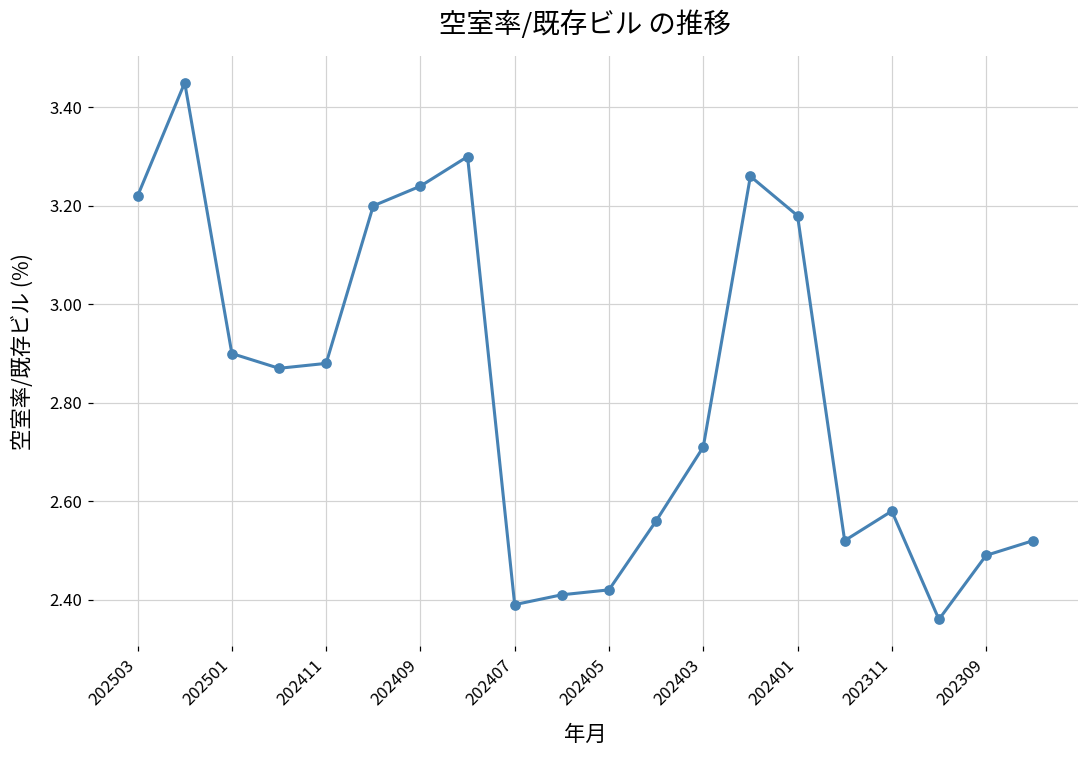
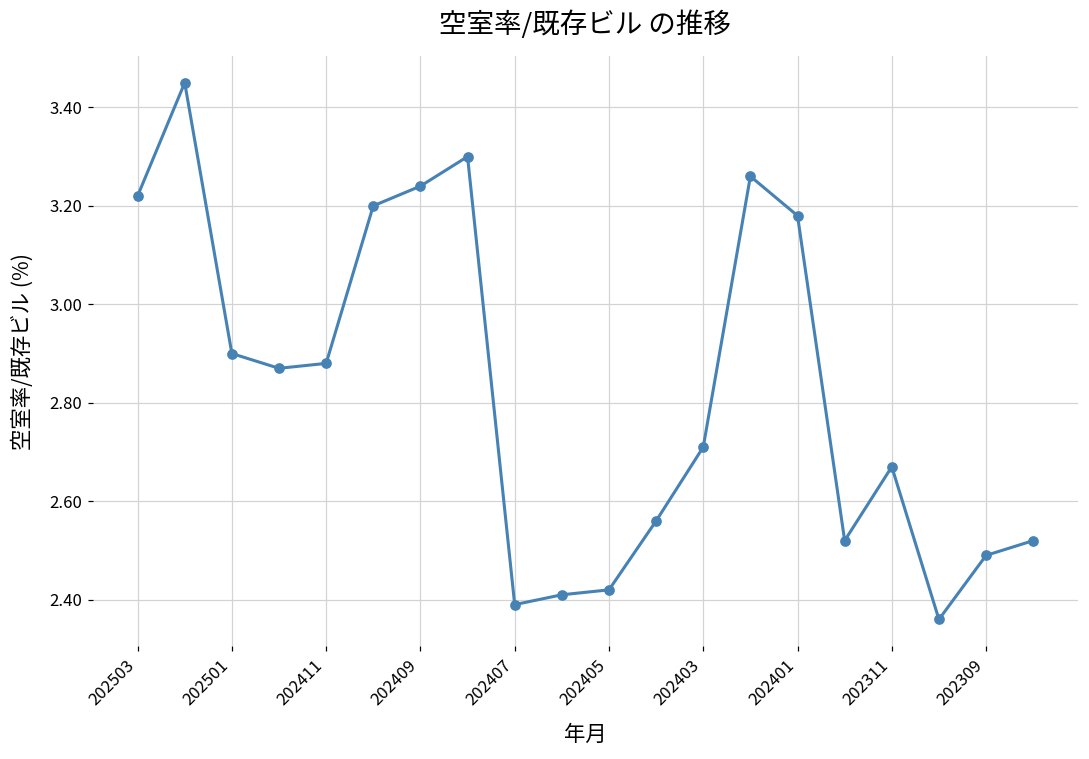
202311: 2.58 -> 2.67
